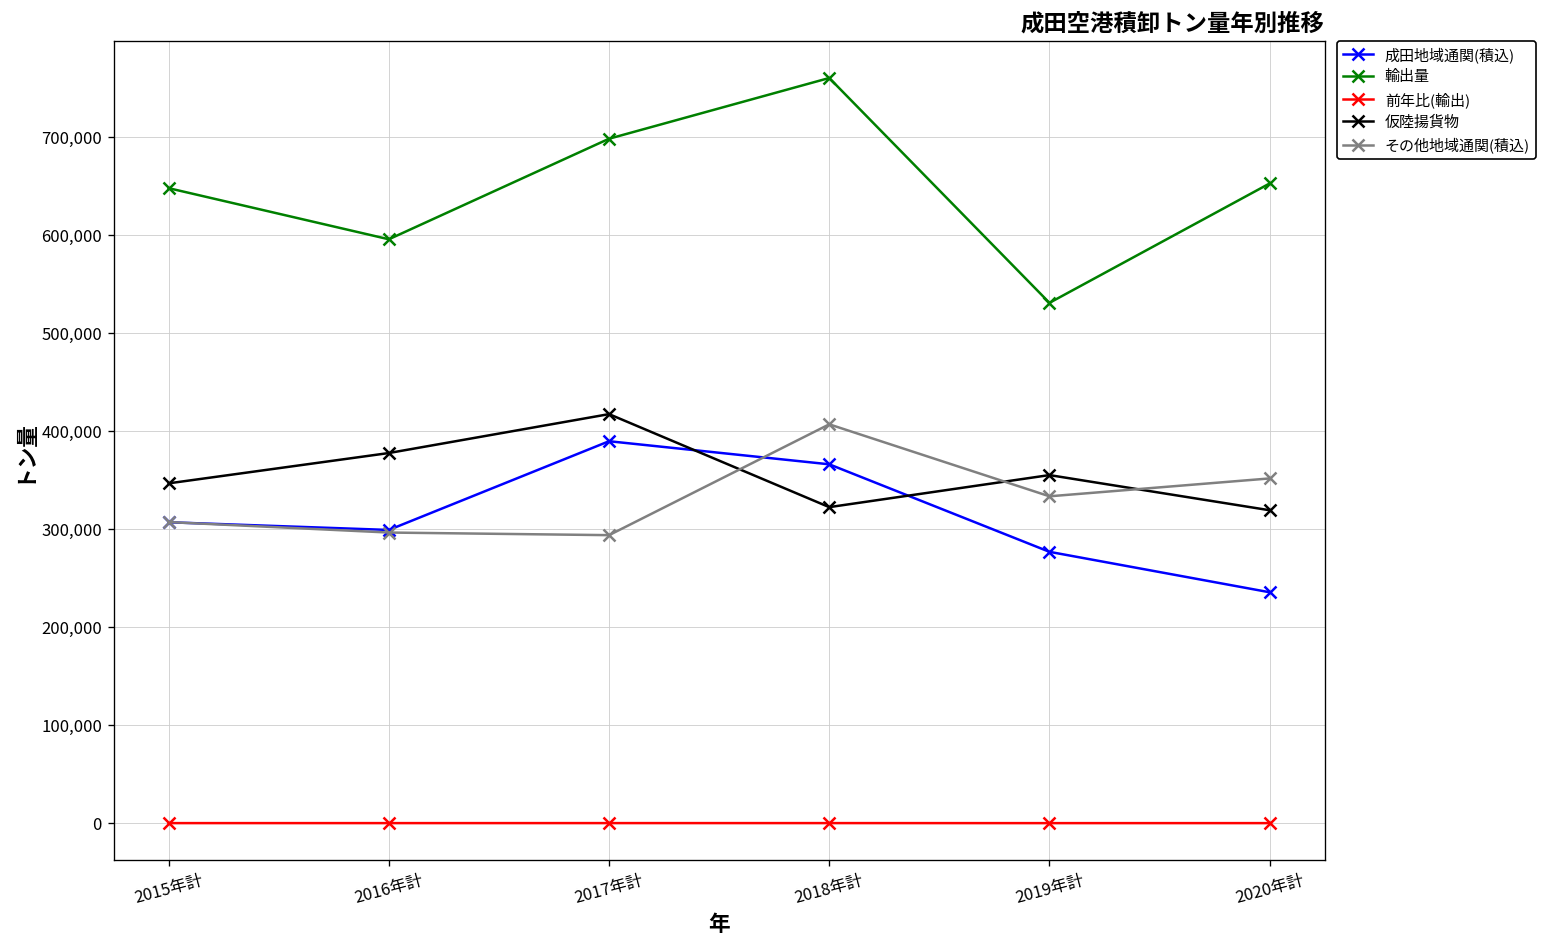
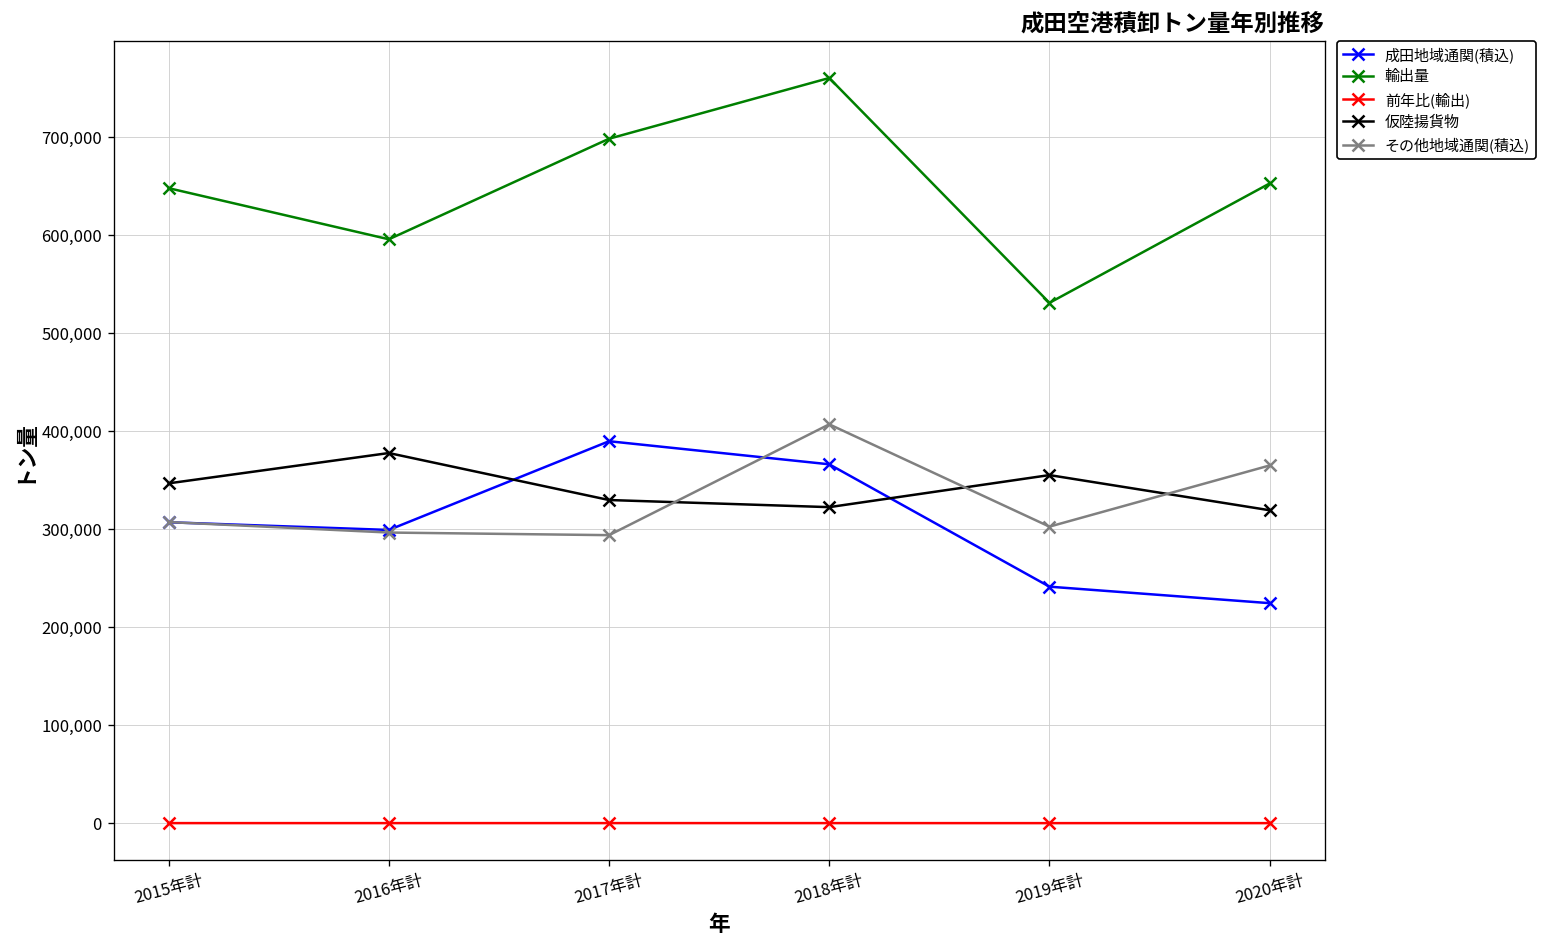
仮陸揚貨物, 2017年計: 420,000 -> 330,000
成田地域通関(積込), 2019年計: 280,000 -> 240,000
その他地域通関(積込), 2019年計: 330,000 -> 300,000
成田地域通関(積込), 2020年計: 240,000 -> 220,000
その他地域通関(積込), 2020年計: 350,000 -> 360,000
